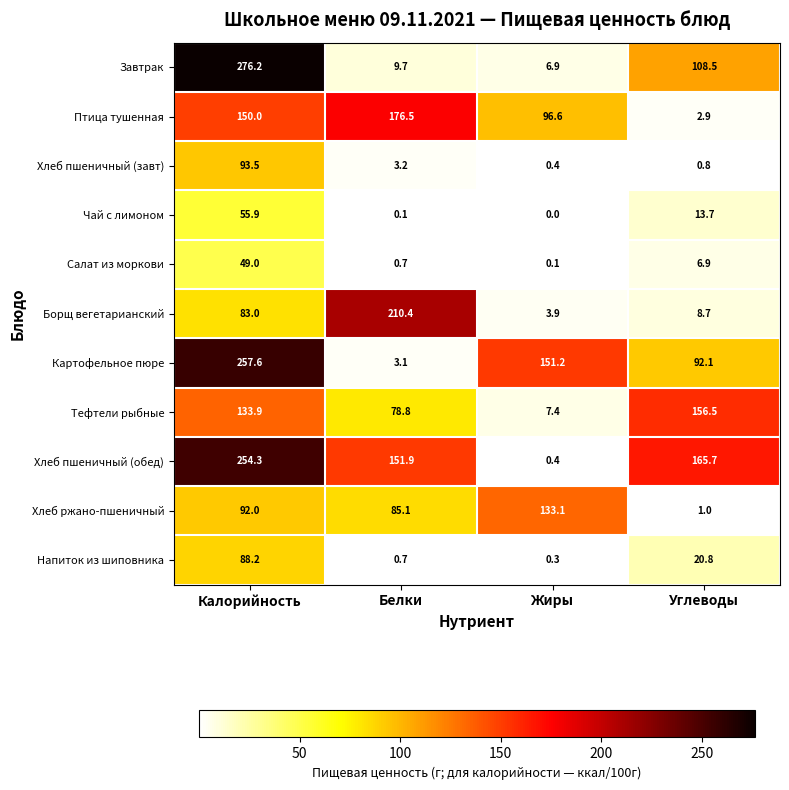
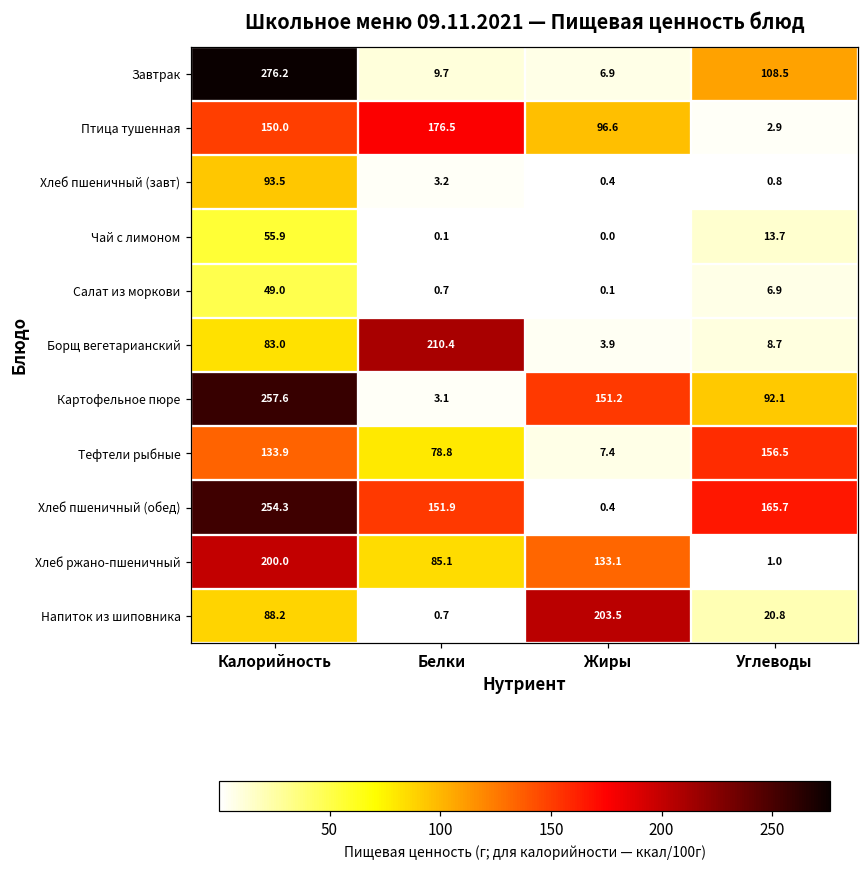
Хлеб ржано-пшеничный, Калорийность: 92.0 -> 200.0
Напиток из шиповника, Жиры: 0.3 -> 203.5
